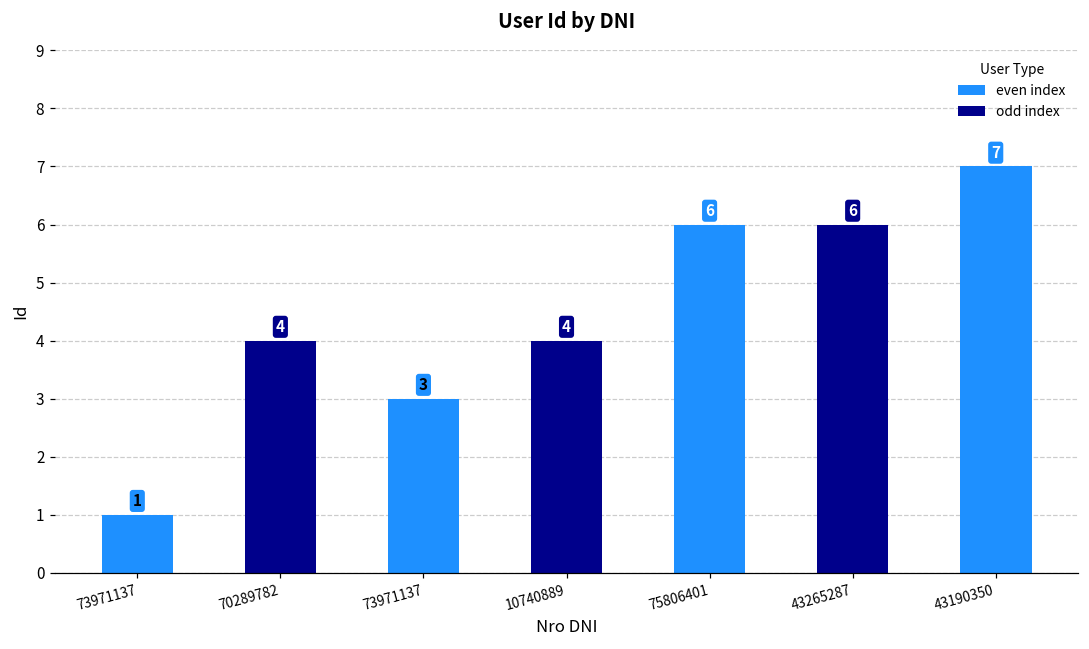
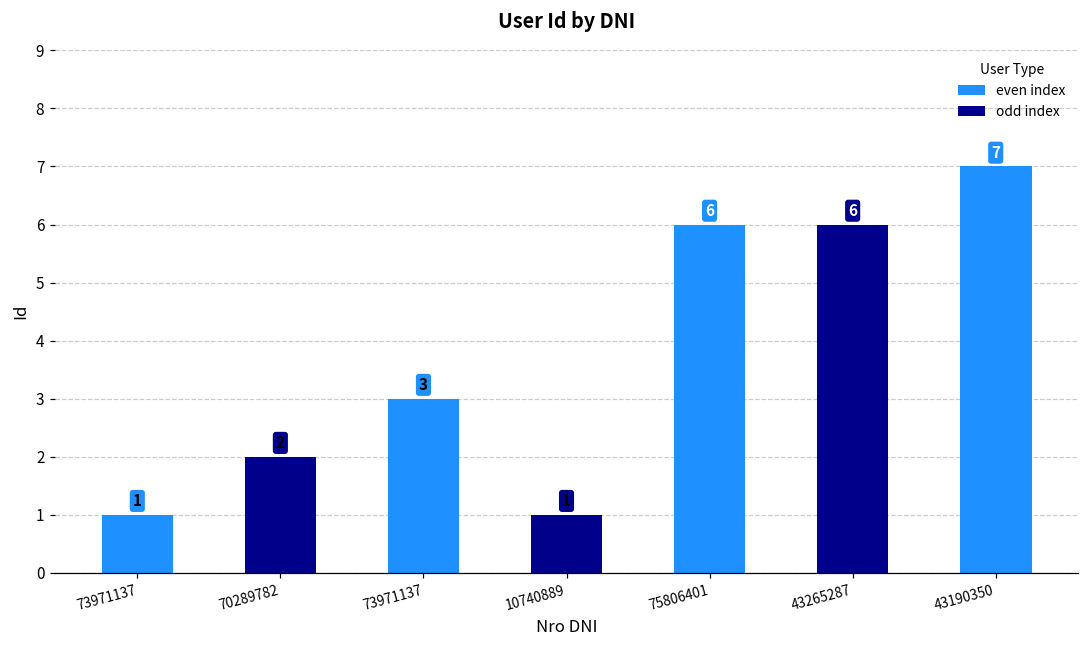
70289782: 4 -> 2
10740889: 4 -> 1
